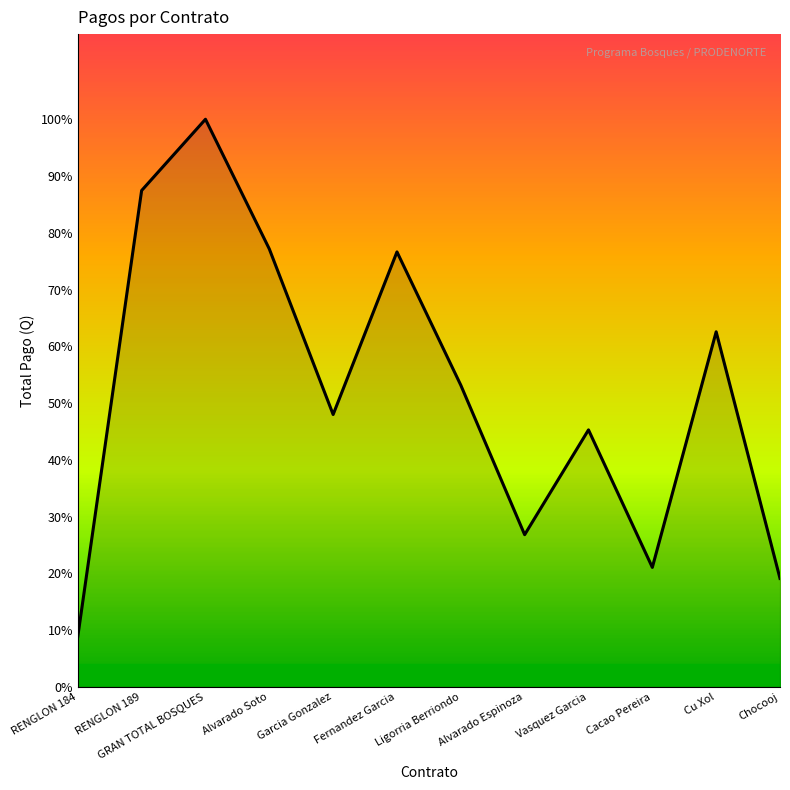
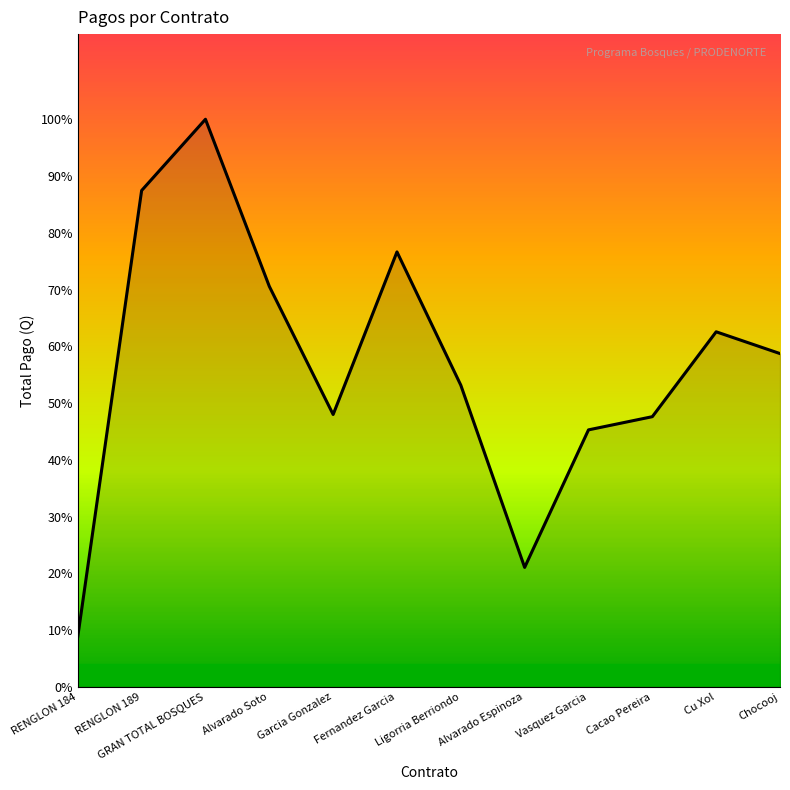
Alvarado Soto: 77% -> 71%
Alvarado Espinoza: 27% -> 21%
Cacao Pereira: 21% -> 48%
Chocooj: 19% -> 59%
